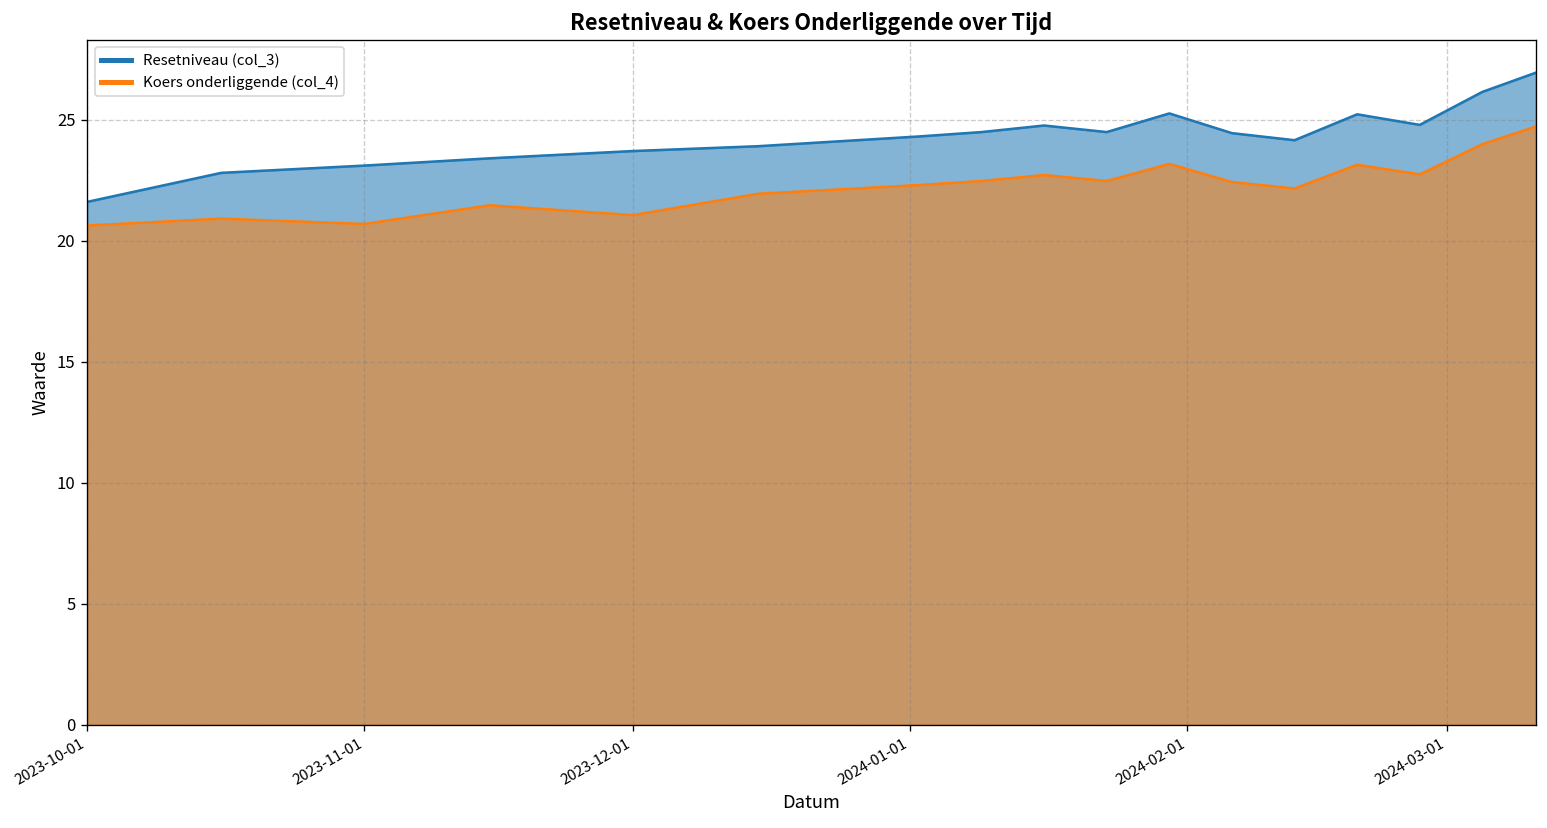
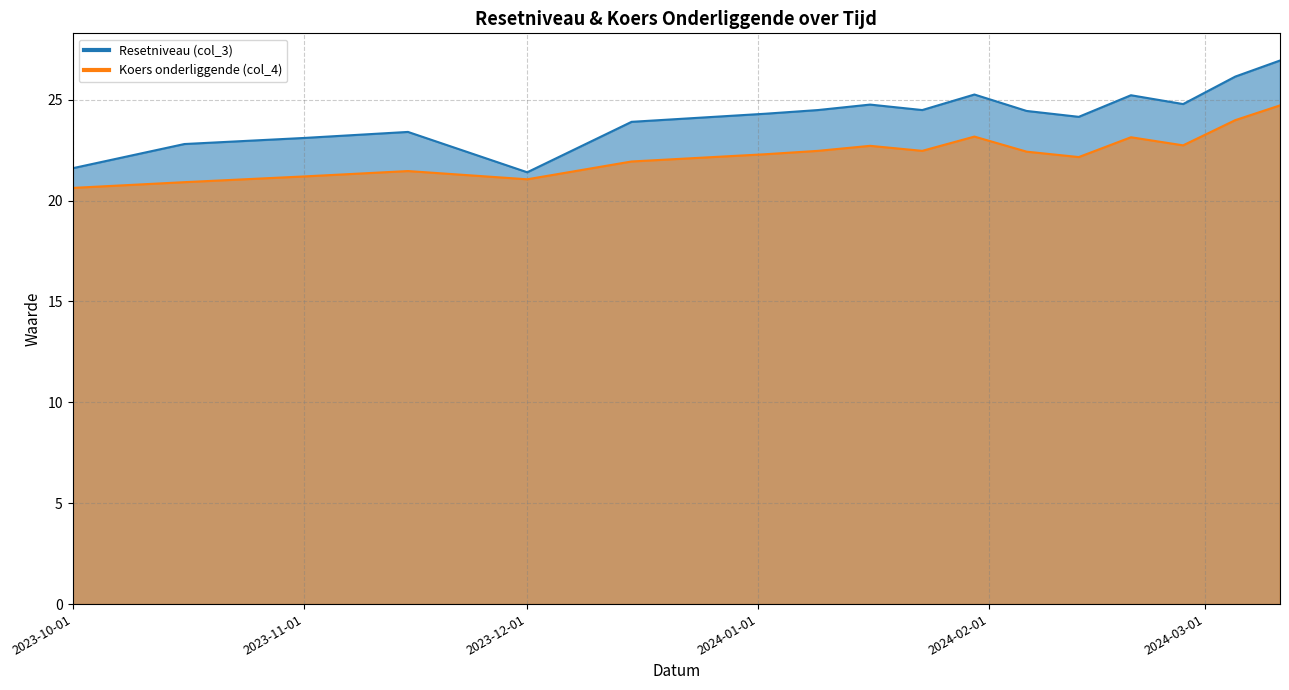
Koers onderliggende (col_4), 2023-11-01: 20.7 -> 21.2
Resetniveau (col_3), 2023-12-01: 23.7 -> 21.4
